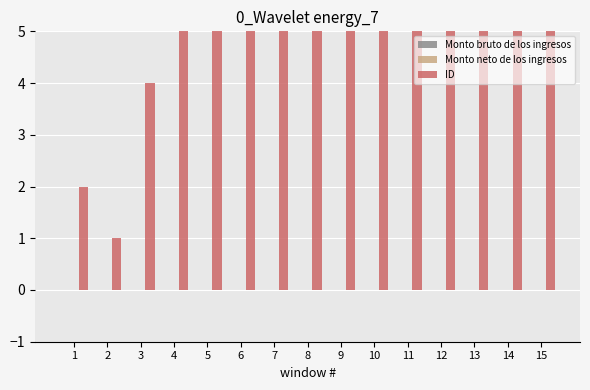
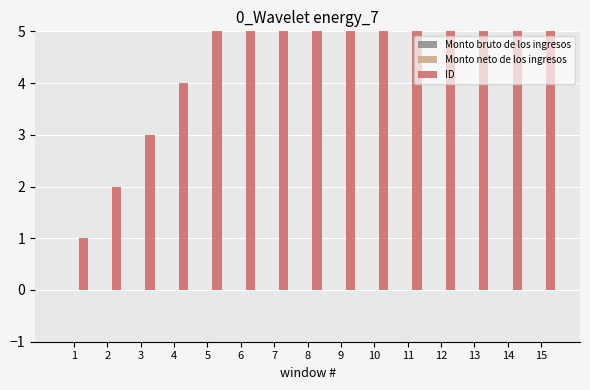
ID, 1: 2 -> 1
ID, 2: 1 -> 2
ID, 3: 4 -> 3
ID, 4: 5 -> 4
